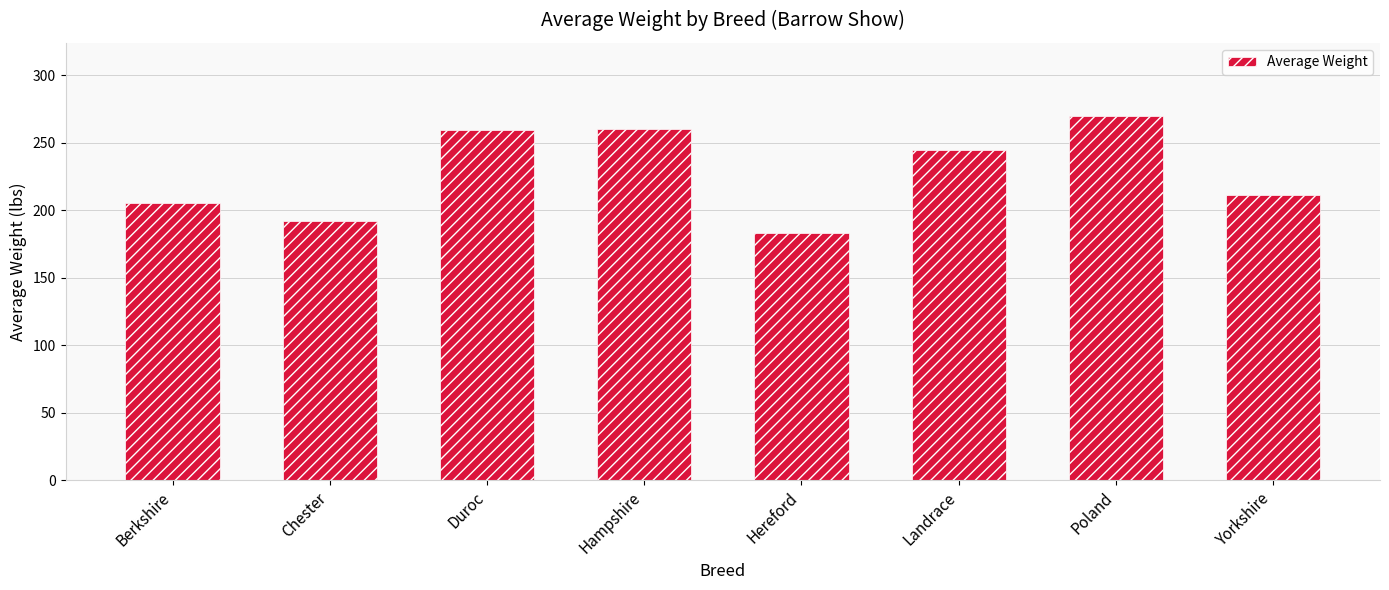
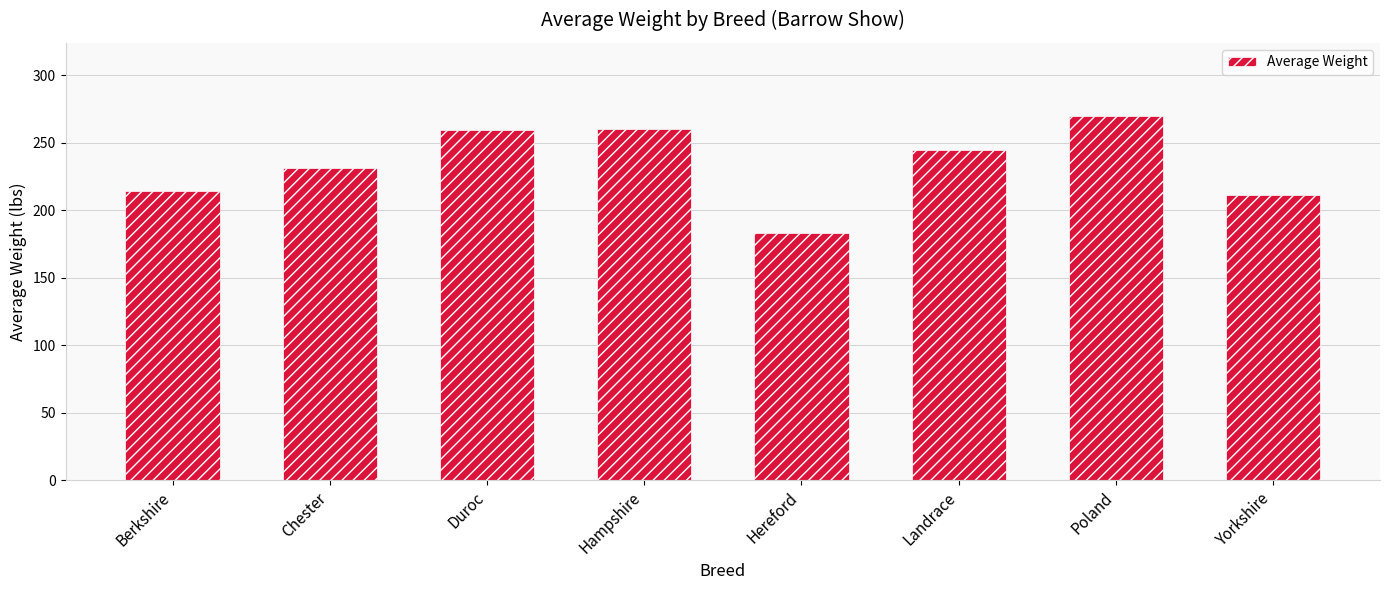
Berkshire: 206 -> 215
Chester: 192 -> 232
